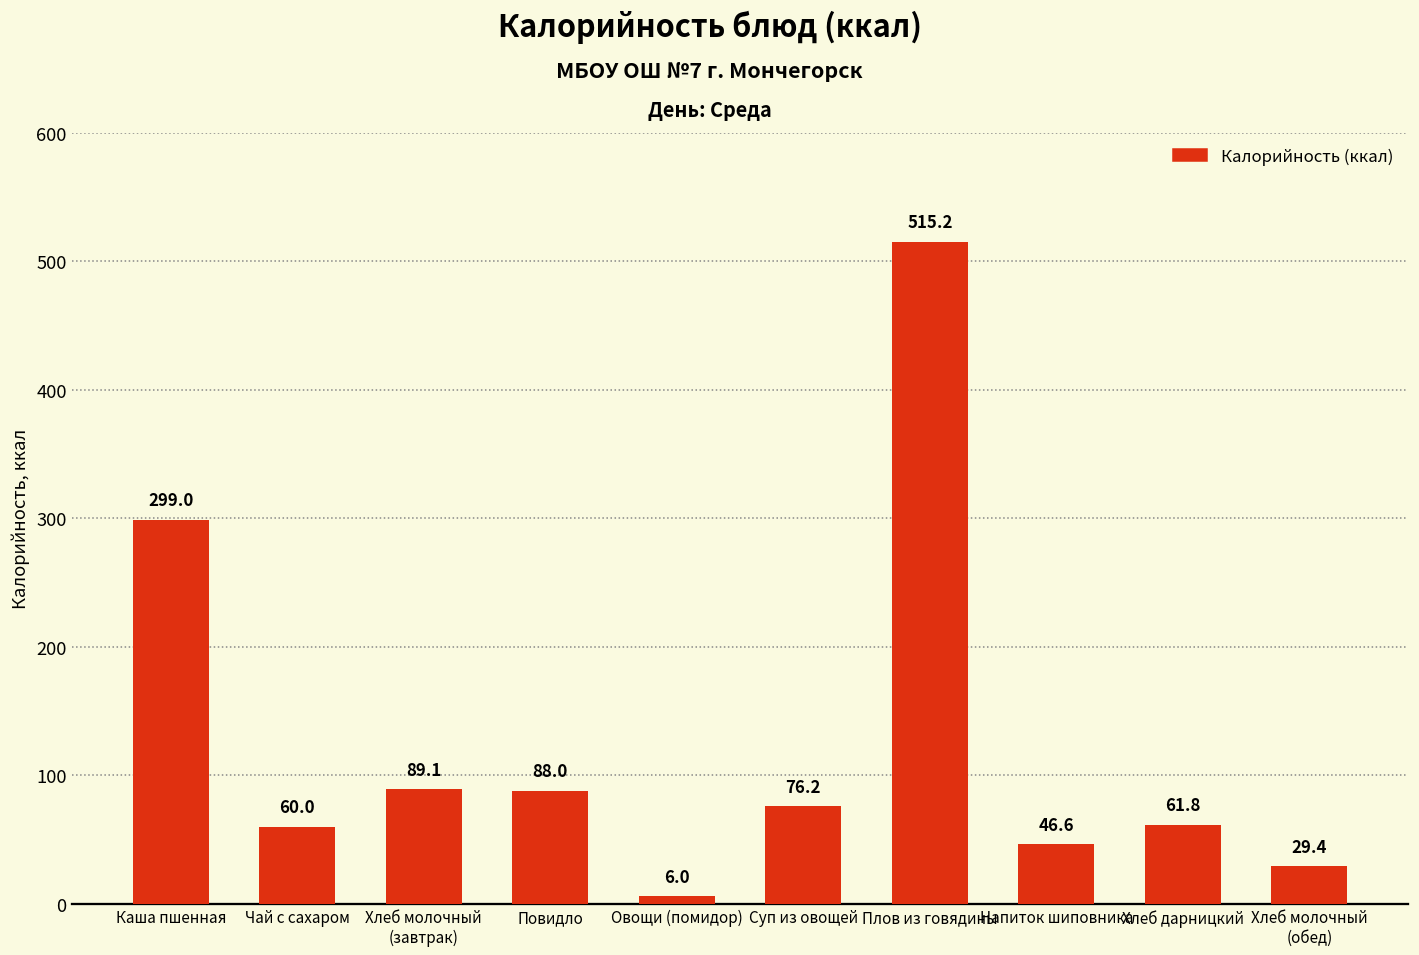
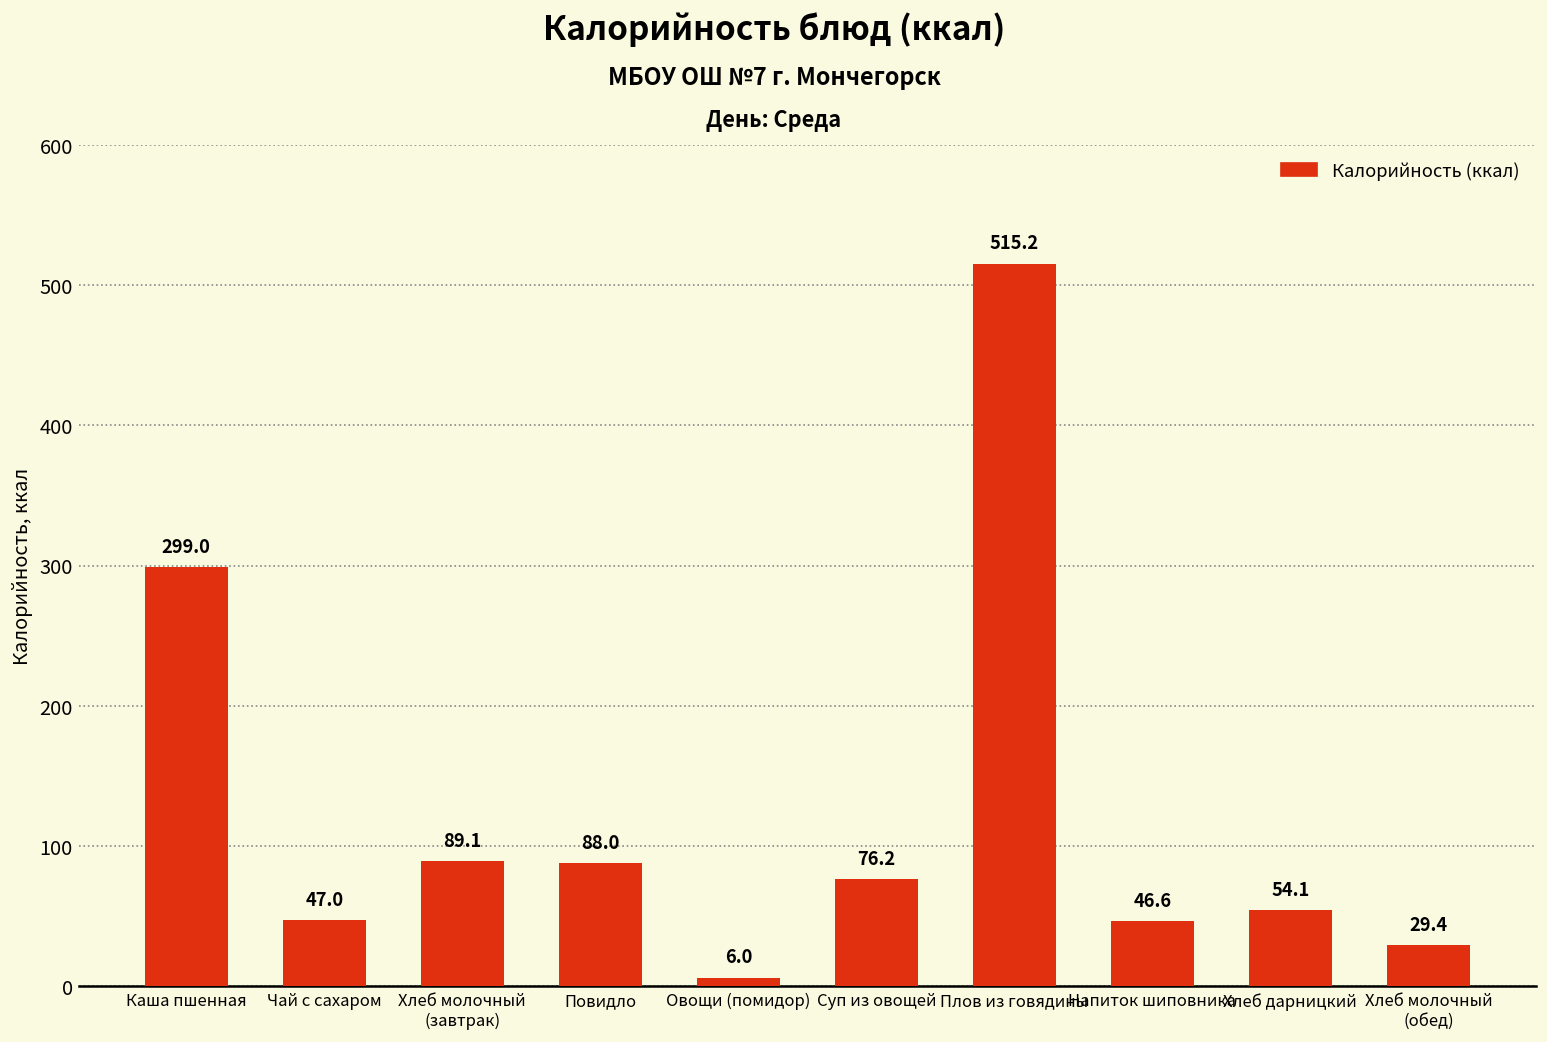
Чай с сахаром: 60.0 -> 47.0
Хлеб дарницкий: 61.8 -> 54.1
